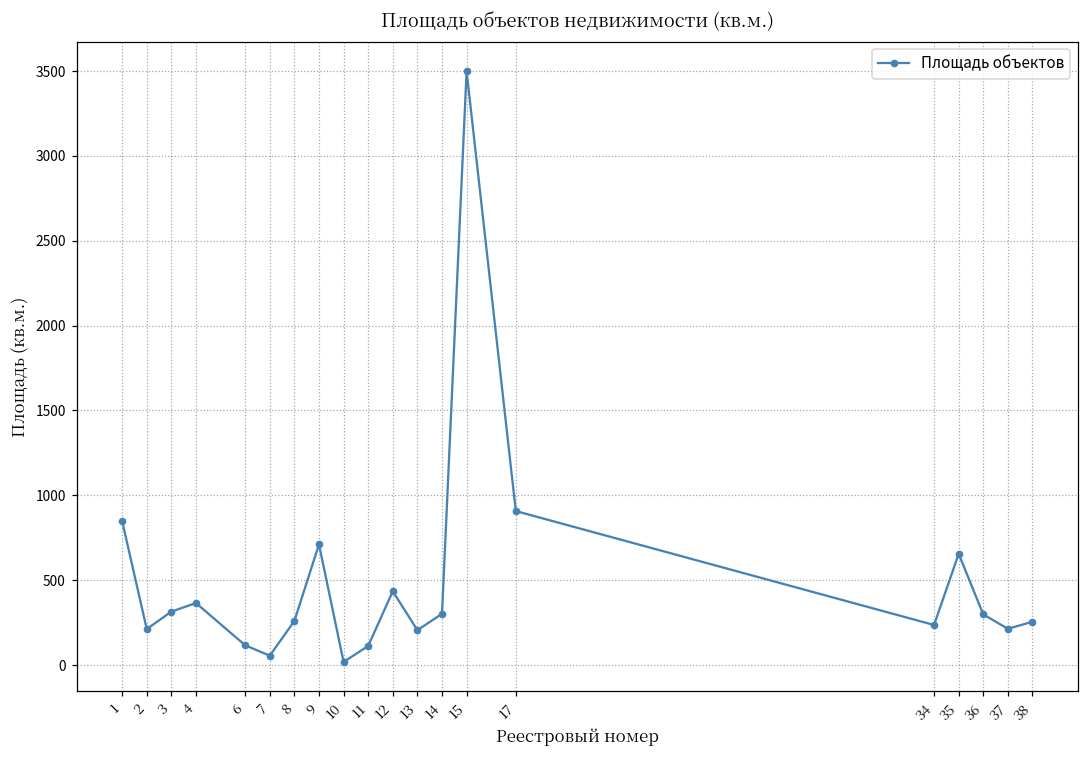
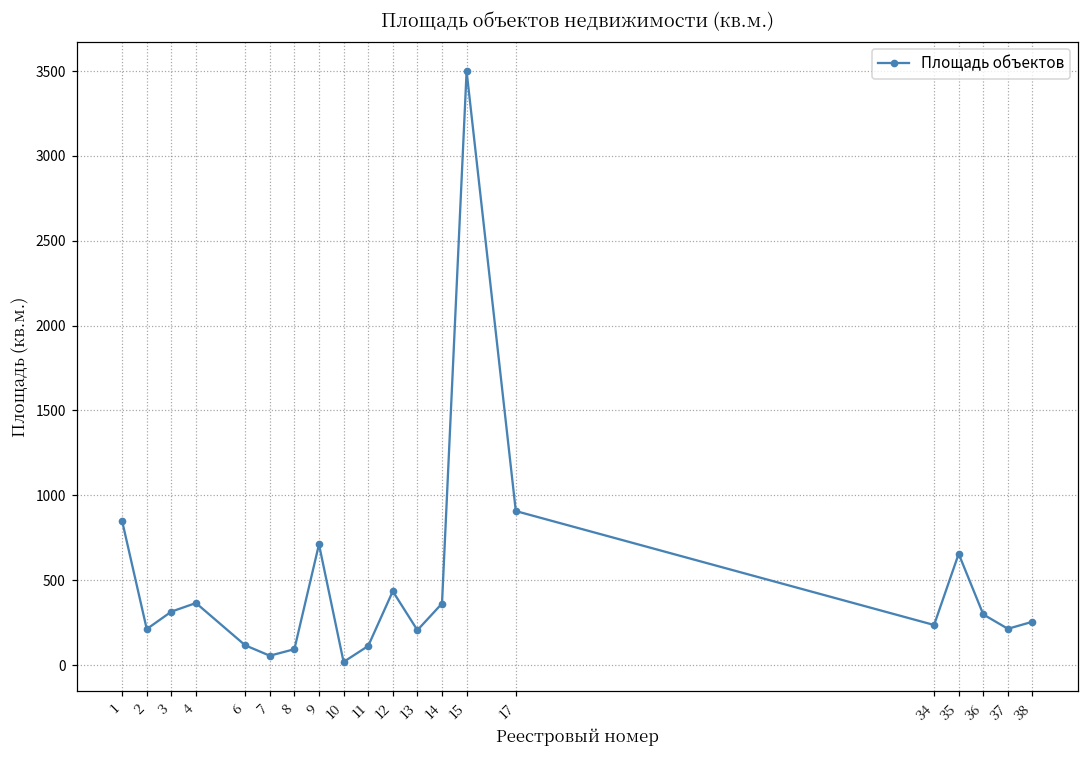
8: 260 -> 90
14: 300 -> 360
